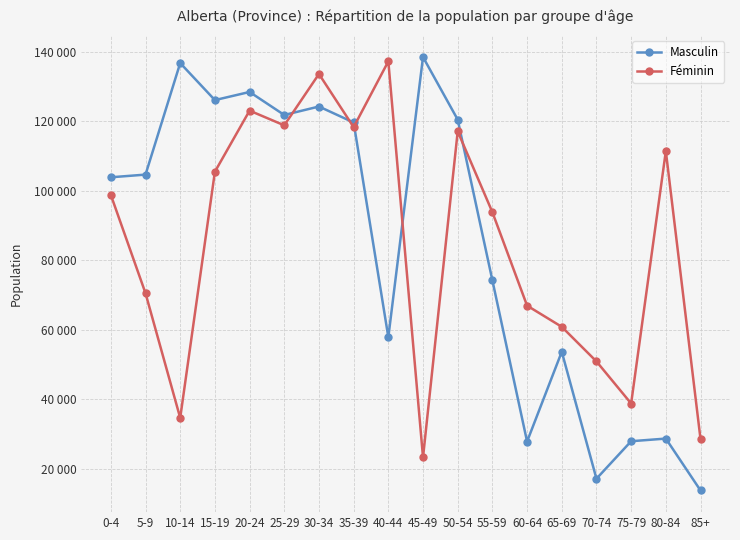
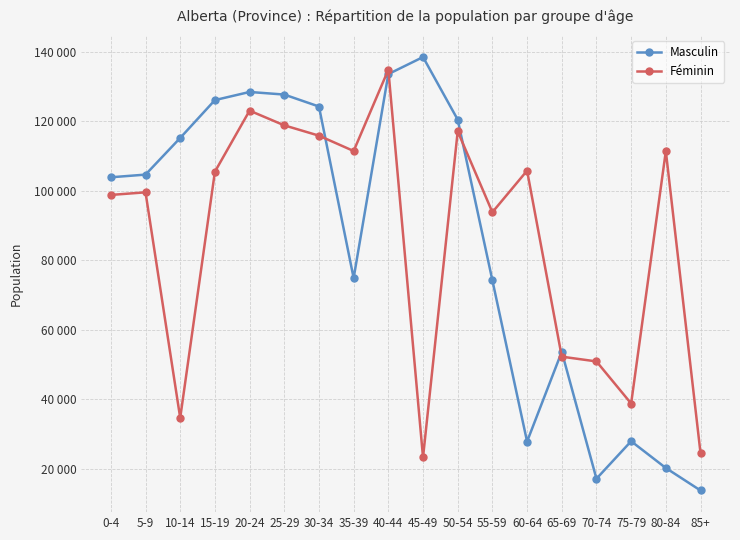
Féminin, 5-9: 70000 -> 100000
Masculin, 10-14: 137000 -> 115000
Masculin, 25-29: 122000 -> 128000
Féminin, 30-34: 134000 -> 116000
Masculin, 35-39: 120000 -> 75000
Féminin, 35-39: 118000 -> 111000
Masculin, 40-44: 58000 -> 134000
Féminin, 40-44: 137000 -> 135000
Féminin, 60-64: 67000 -> 106000
Féminin, 65-69: 61000 -> 52000
Masculin, 80-84: 29000 -> 20000
Féminin, 85+: 29000 -> 25000
